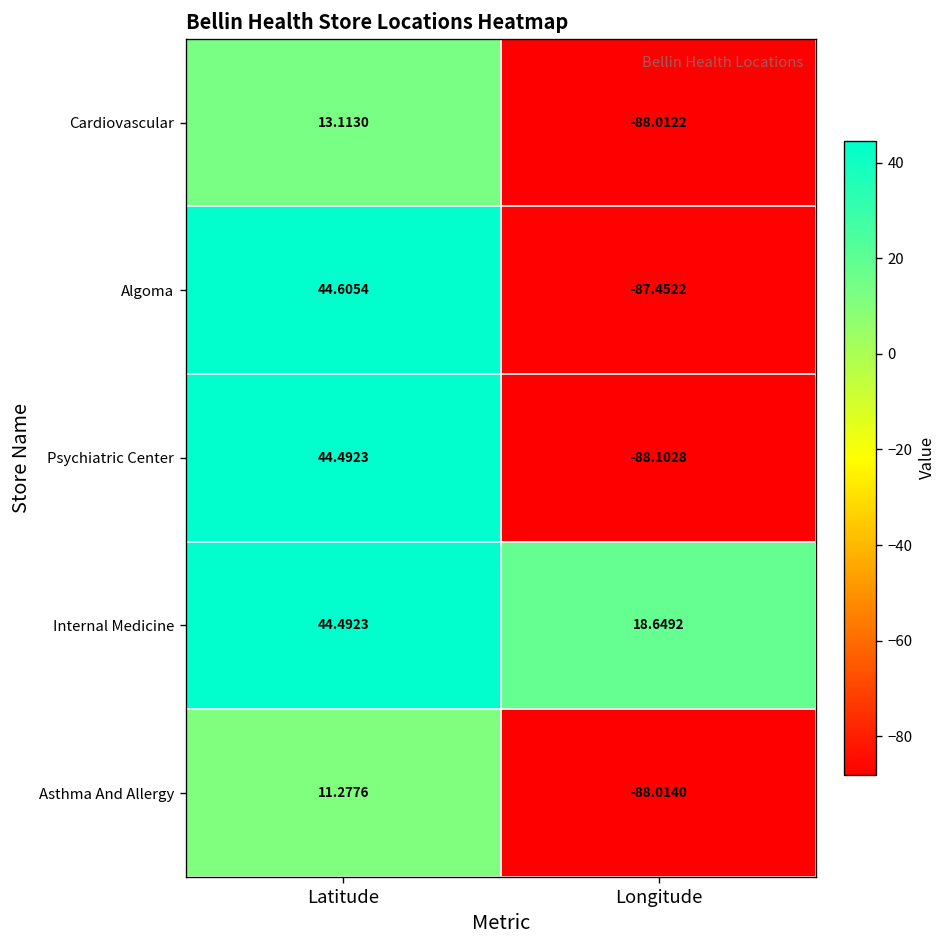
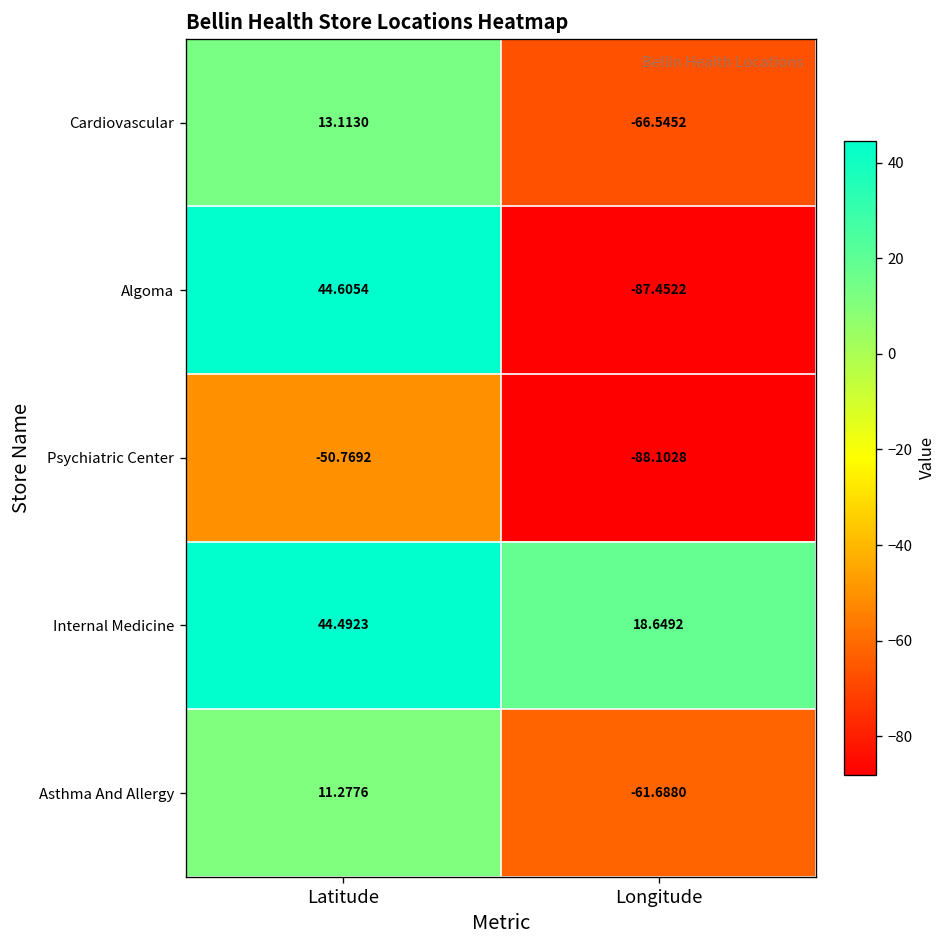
Cardiovascular, Longitude: -88.0122 -> -66.5452
Psychiatric Center, Latitude: 44.4923 -> -50.7692
Asthma And Allergy, Longitude: -88.0140 -> -61.6880
